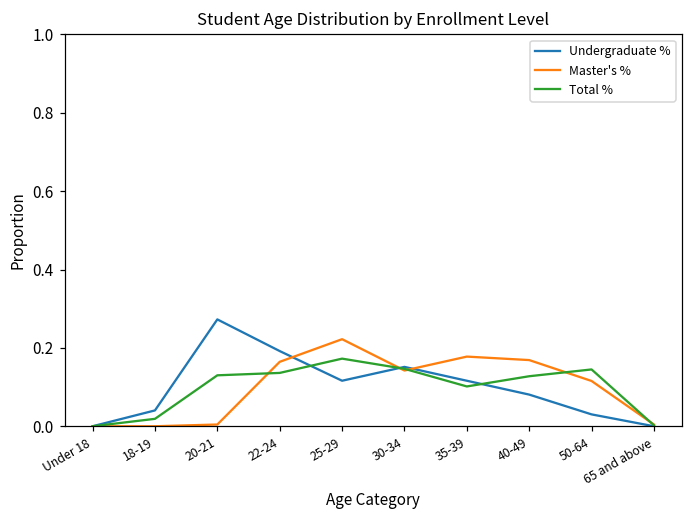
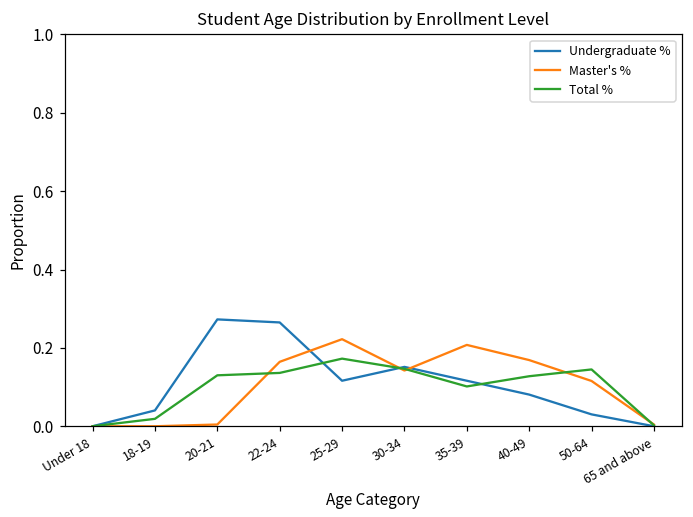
Undergraduate %, 22-24: 0.19 -> 0.26
Master's %, 35-39: 0.18 -> 0.21
